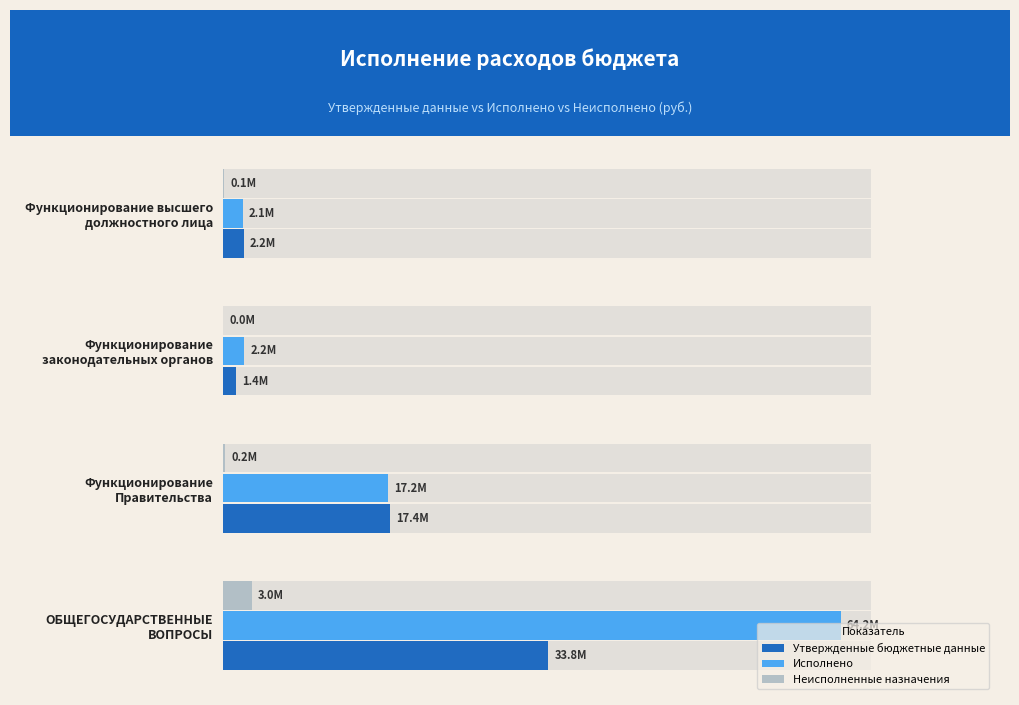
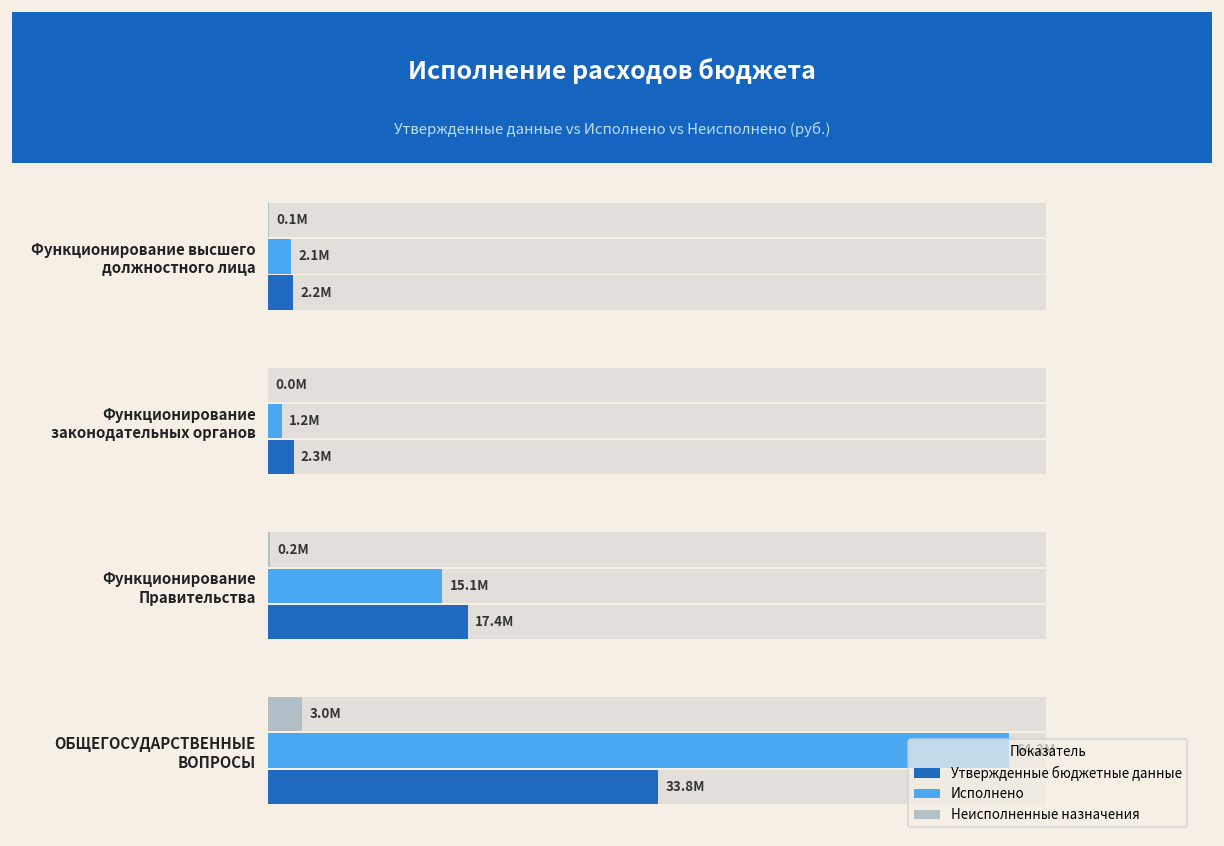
Исполнено, Функционирование законодательных органов: 2.2M -> 1.2M
Утвержденные бюджетные данные, Функционирование законодательных органов: 1.4M -> 2.3M
Исполнено, Функционирование Правительства: 17.2M -> 15.1M
